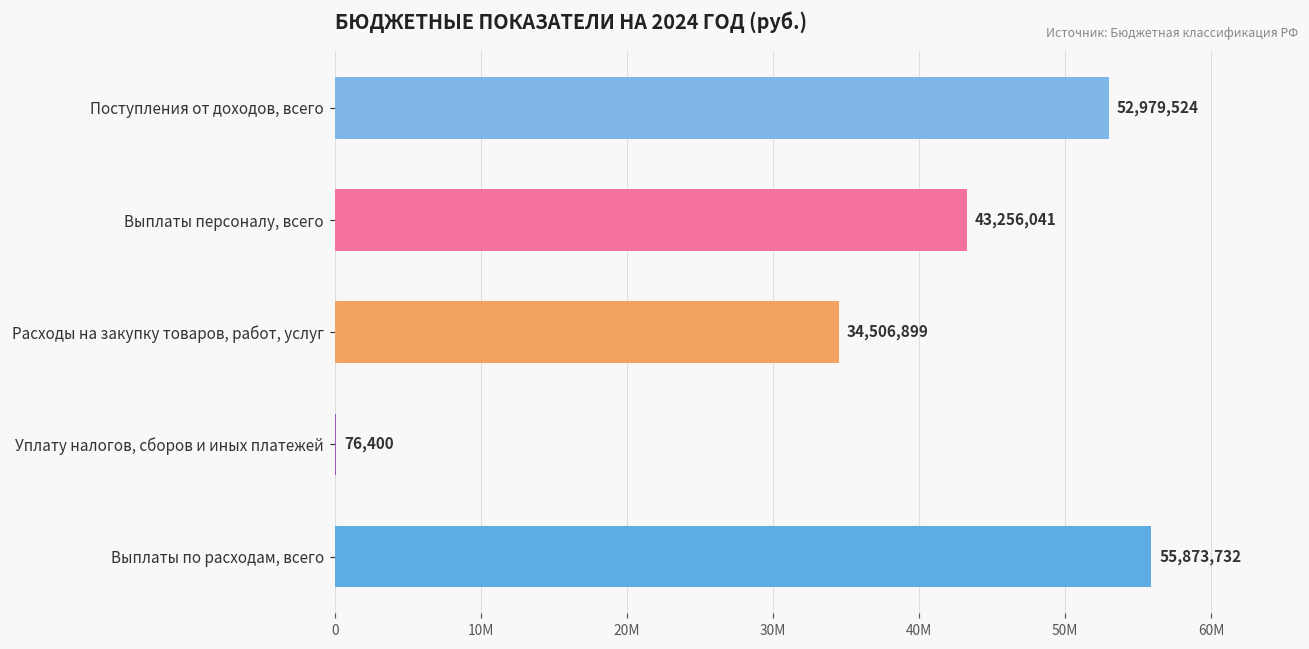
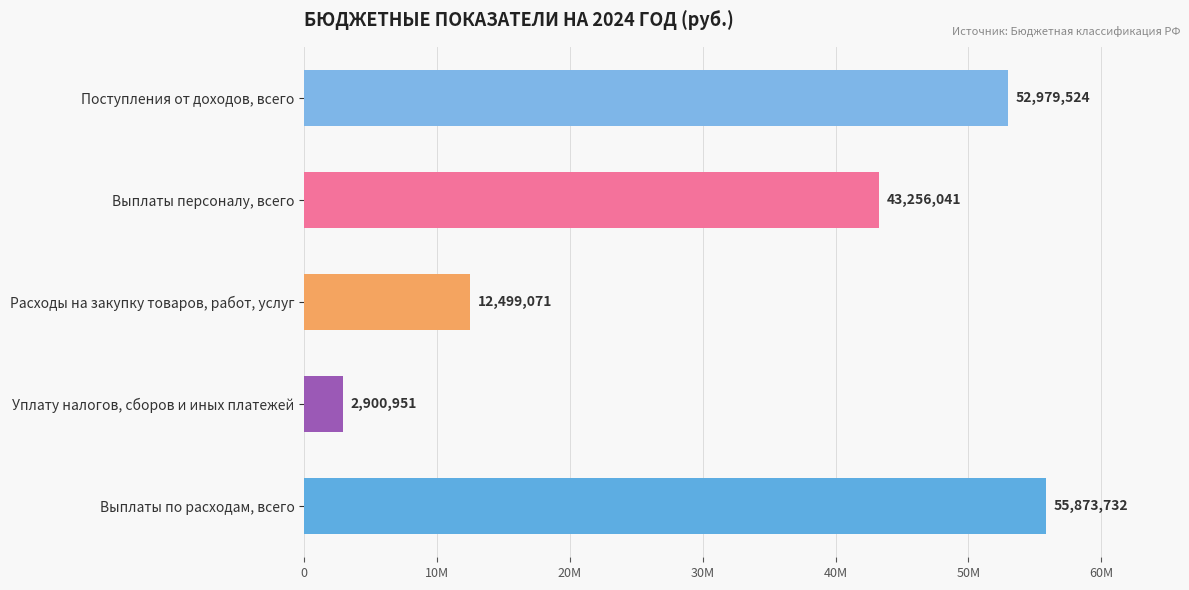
Расходы на закупку товаров, работ, услуг: 34,506,899 -> 12,499,071
Уплату налогов, сборов и иных платежей: 76,400 -> 2,900,951
